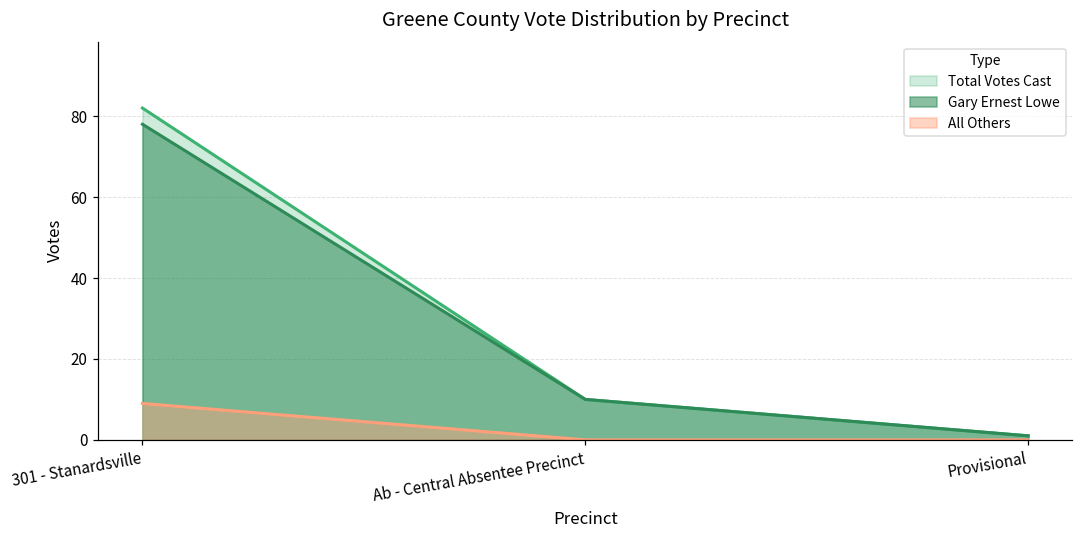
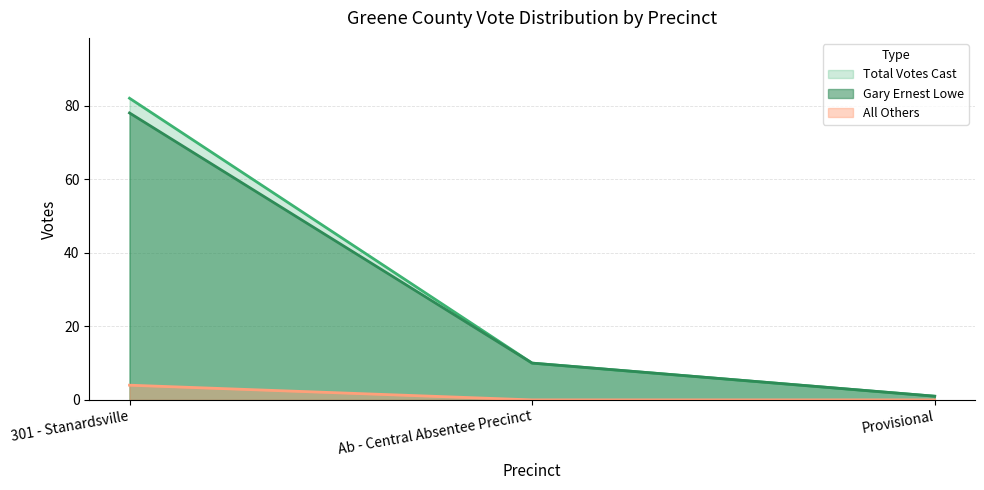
All Others, 301 - Stanardsville: 9 -> 4
